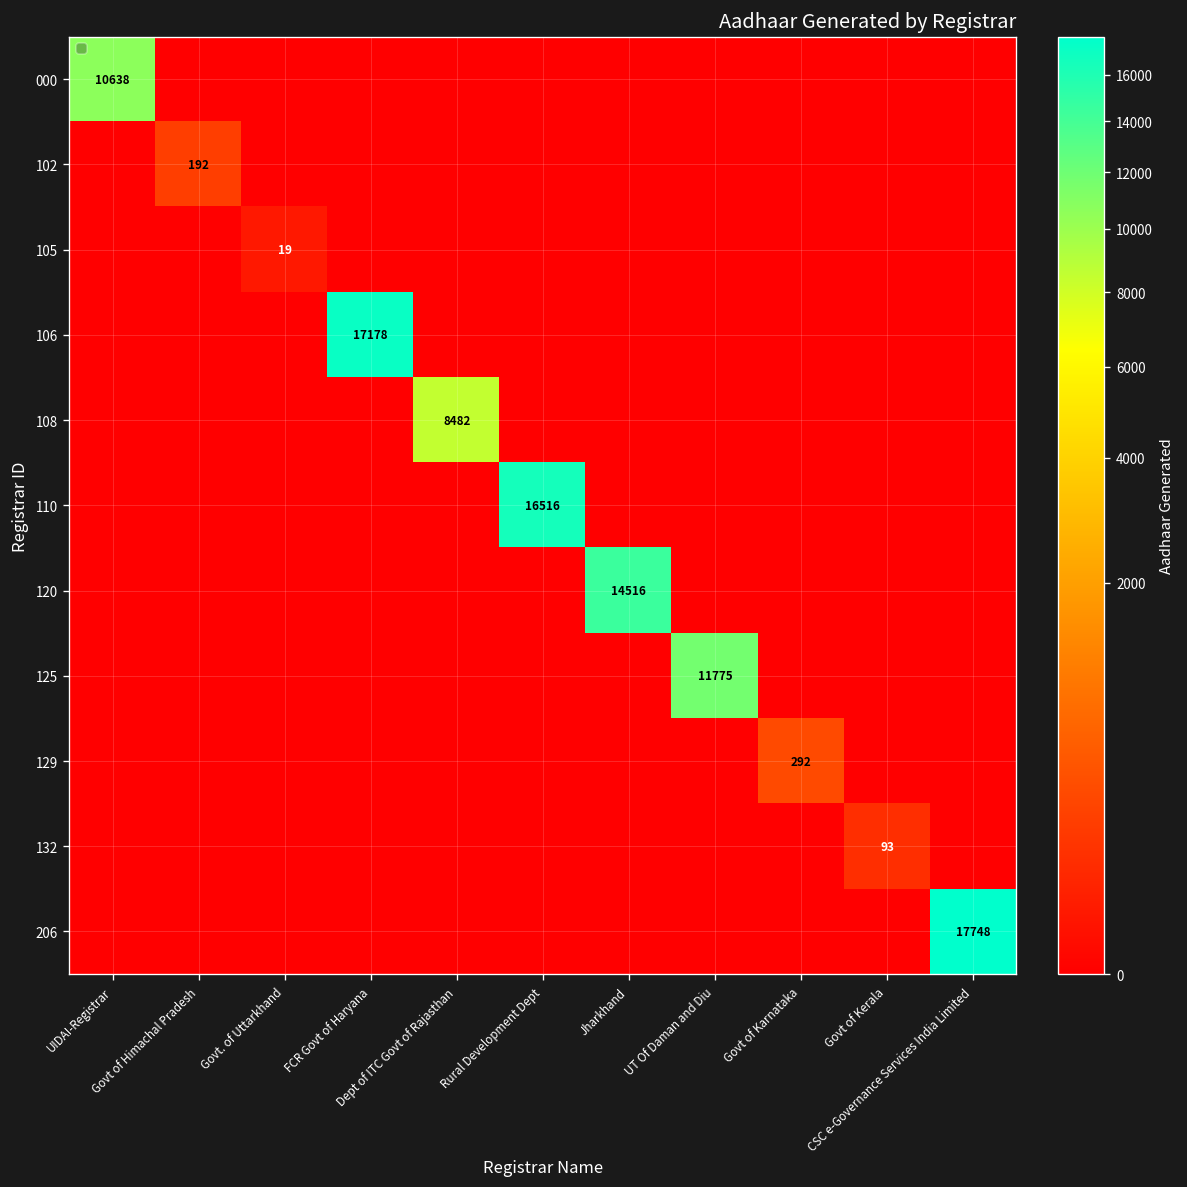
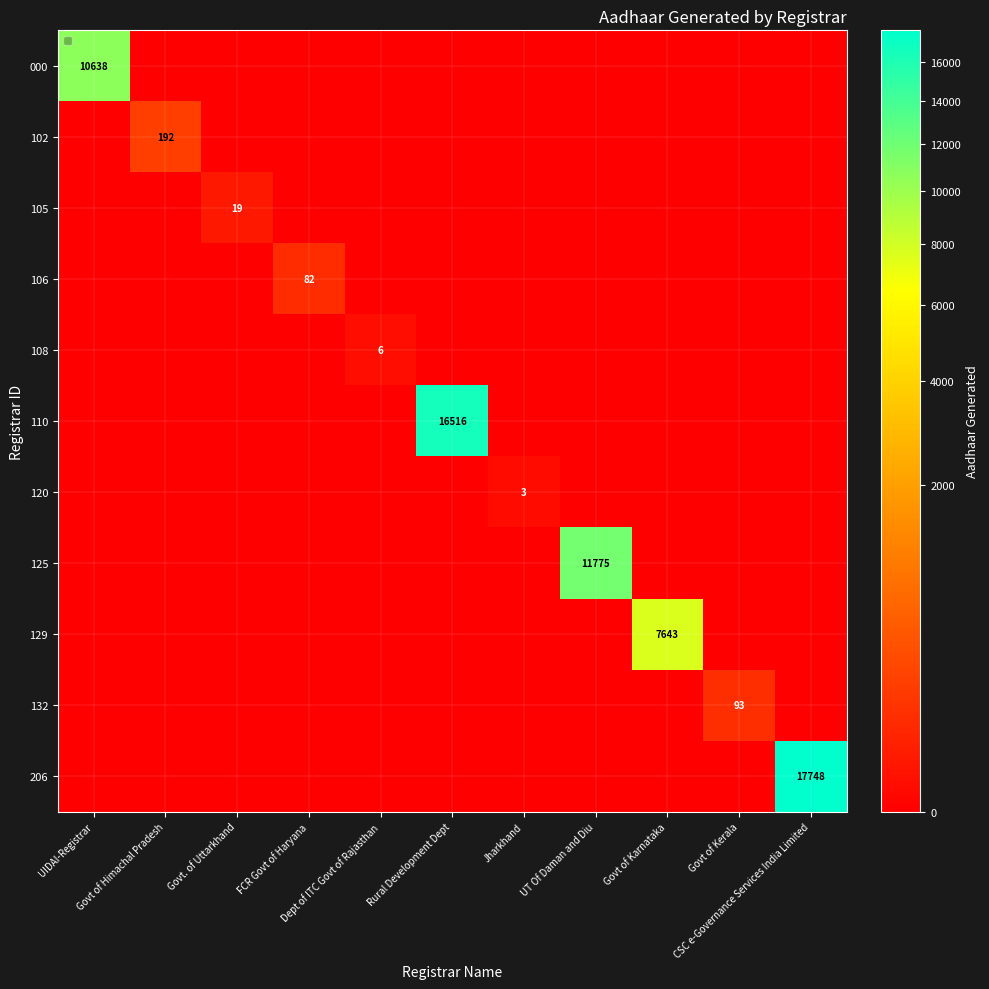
106, FCR Govt of Haryana: 17178 -> 82
108, Dept of ITC Govt of Rajasthan: 8482 -> 6
120, Jharkhand: 14516 -> 3
129, Govt of Karnataka: 292 -> 7643
